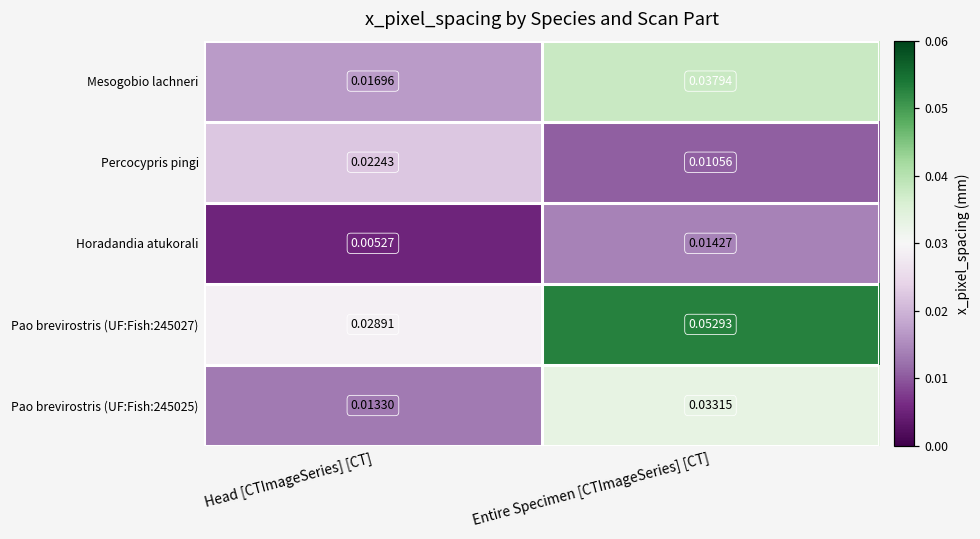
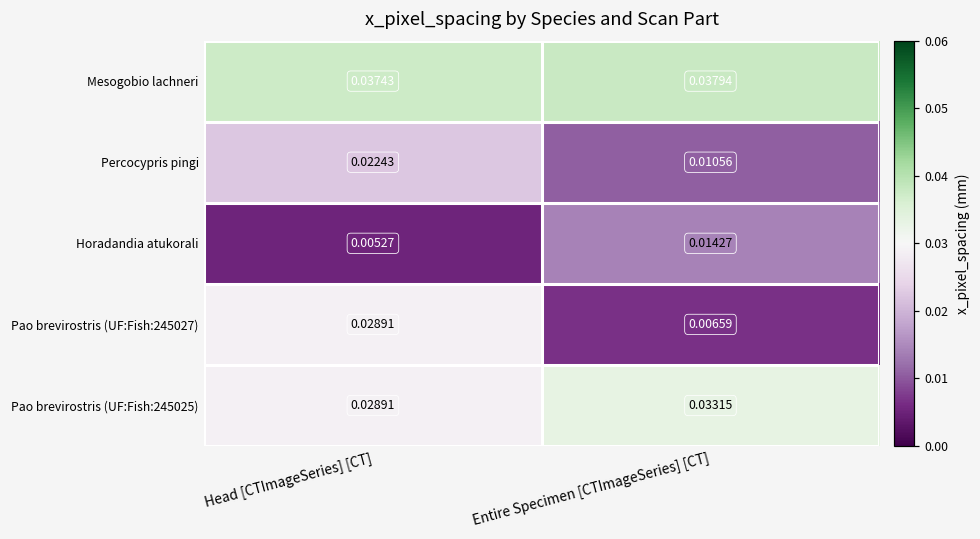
Mesogobio lachneri, Head [CTImageSeries] [CT]: 0.01696 -> 0.03743
Pao brevirostris (UF:Fish:245027), Entire Specimen [CTImageSeries] [CT]: 0.05293 -> 0.00659
Pao brevirostris (UF:Fish:245025), Head [CTImageSeries] [CT]: 0.01330 -> 0.02891
